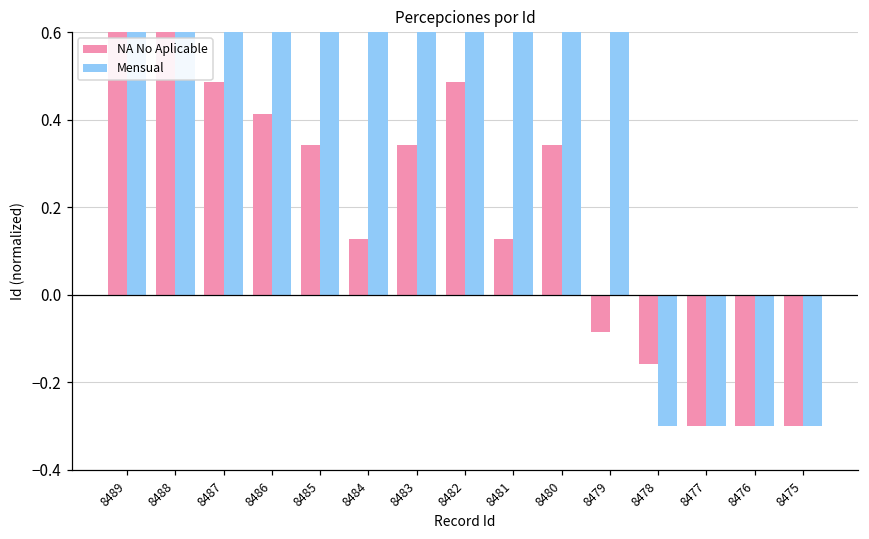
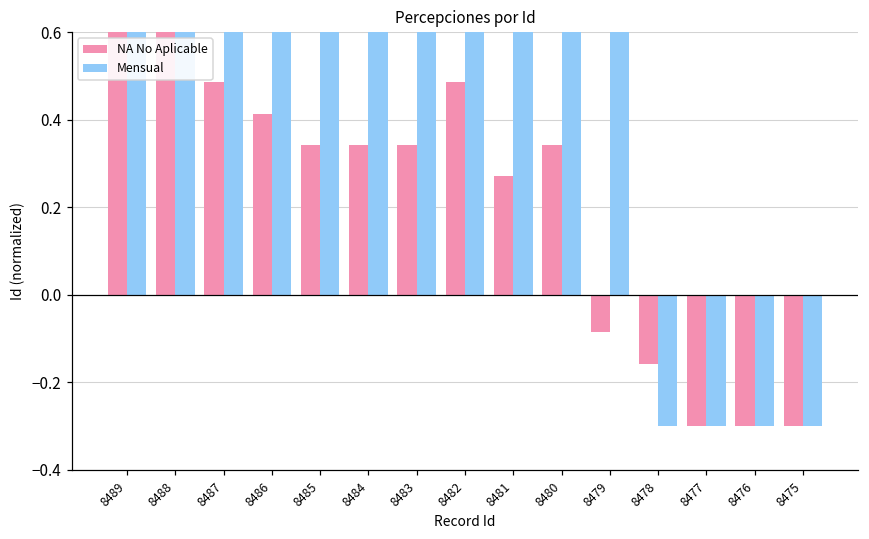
NA No Aplicable, 8484: 0.13 -> 0.34
NA No Aplicable, 8481: 0.13 -> 0.27
